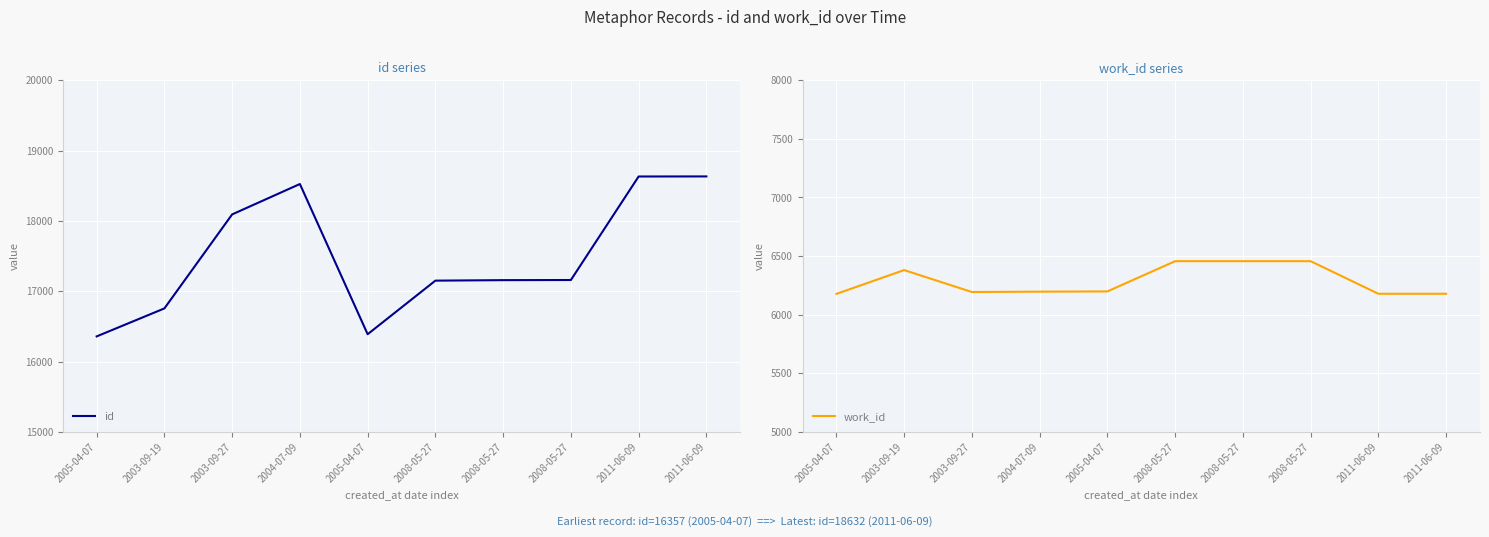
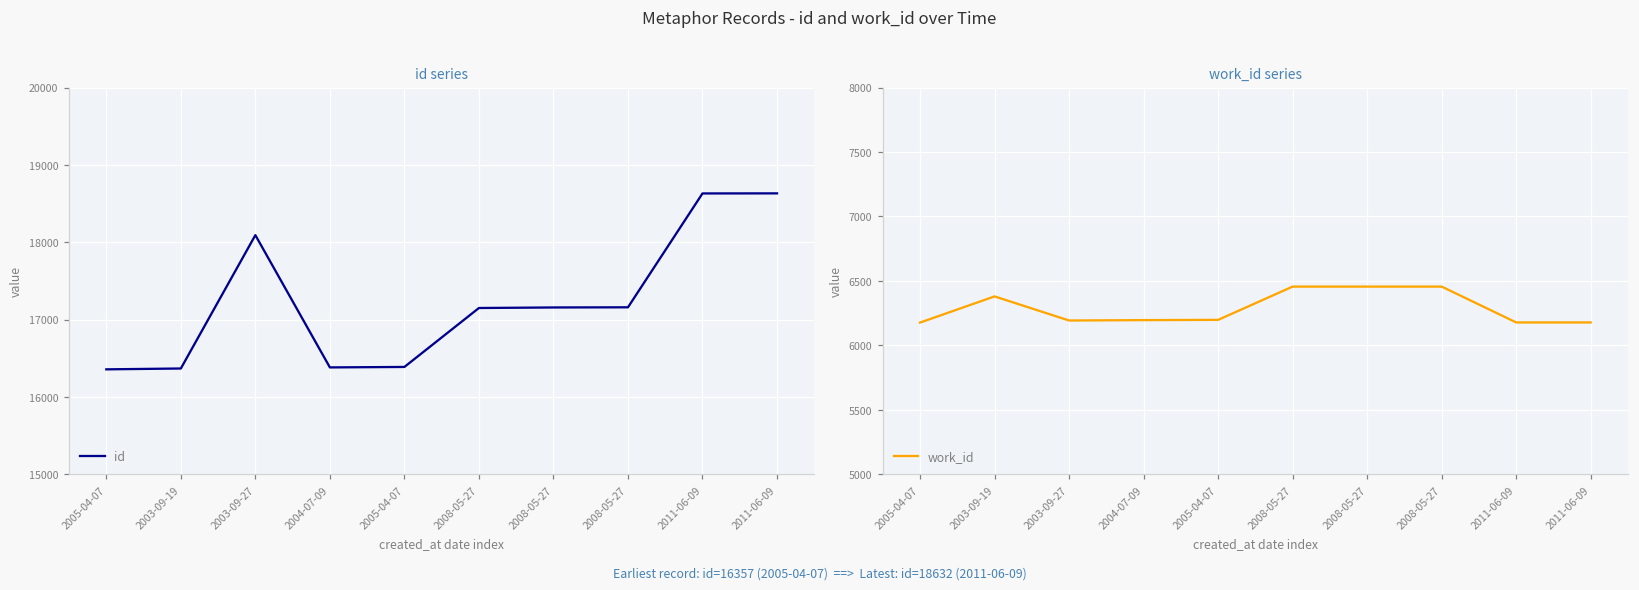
id series, 2003-09-19: 16800 -> 16400
id series, 2004-07-09: 18500 -> 16400
